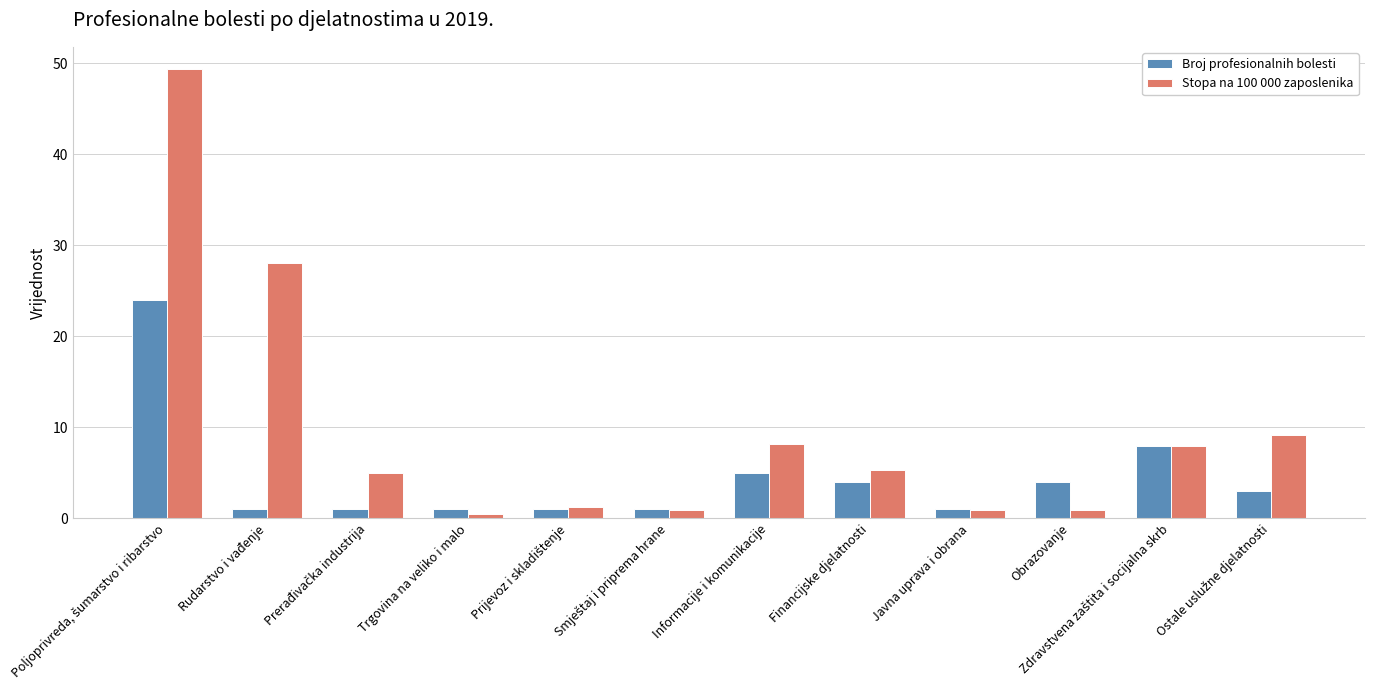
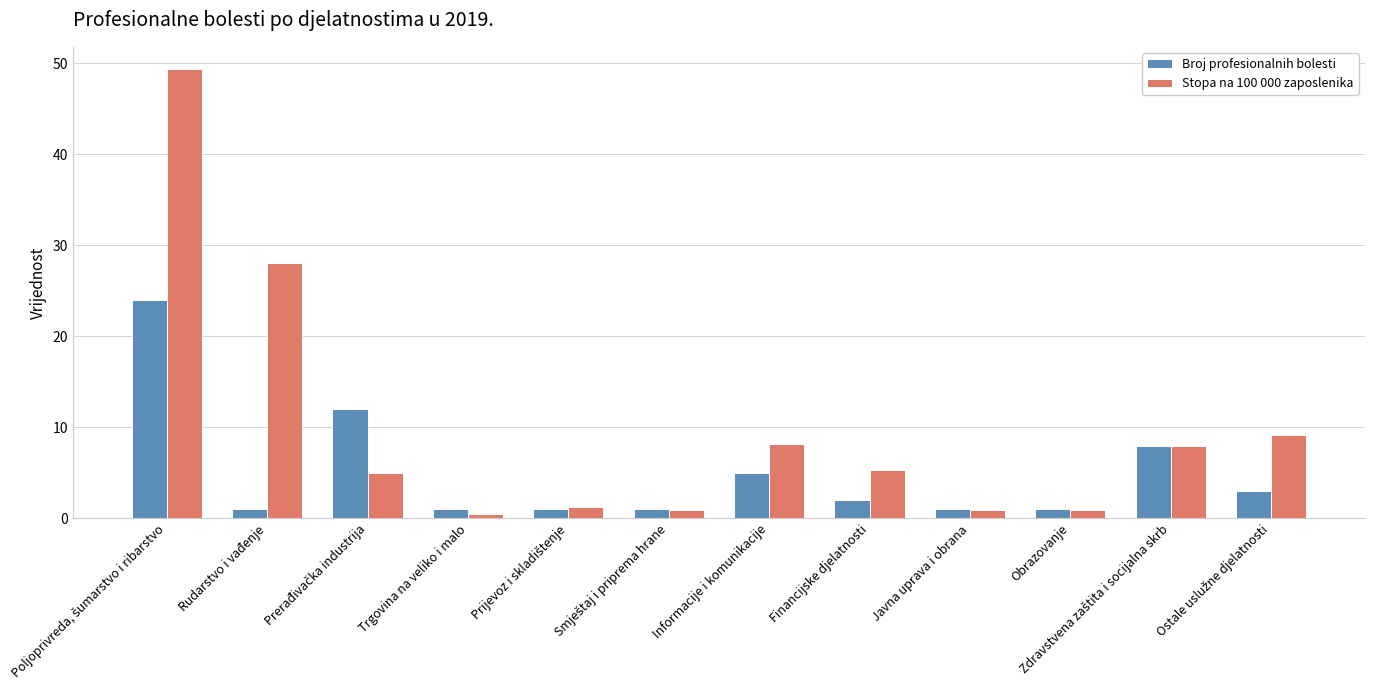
Broj profesionalnih bolesti, Prerađivačka industrija: 1 -> 12
Broj profesionalnih bolesti, Financijske djelatnosti: 4 -> 2
Broj profesionalnih bolesti, Obrazovanje: 4 -> 1
